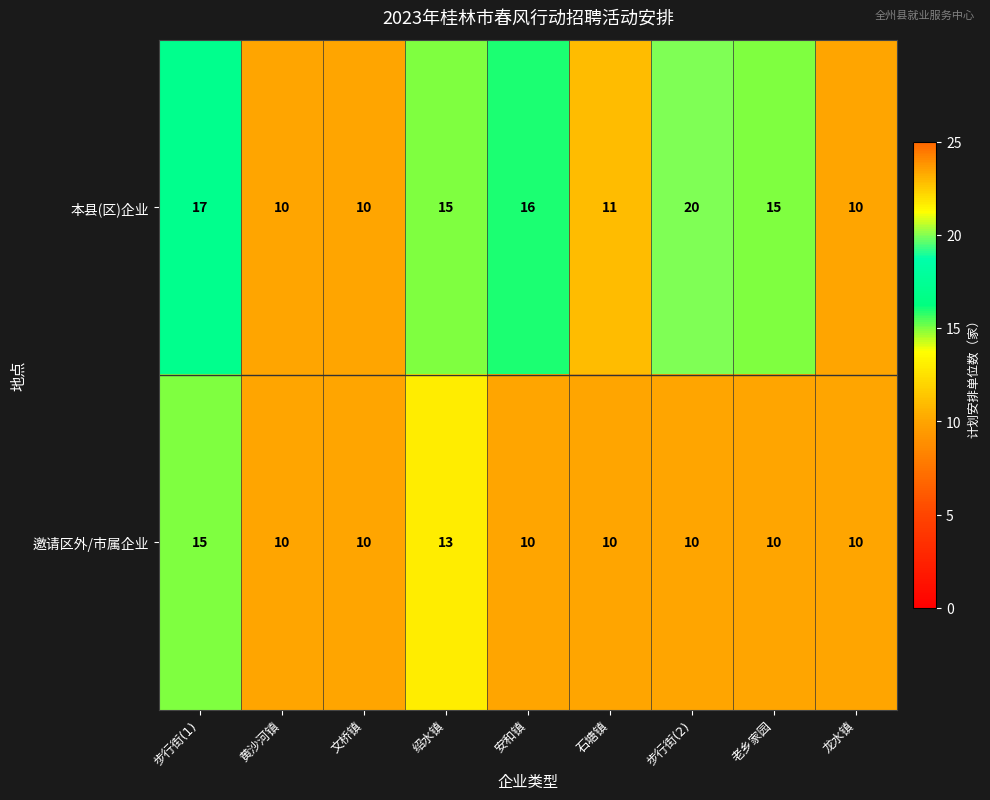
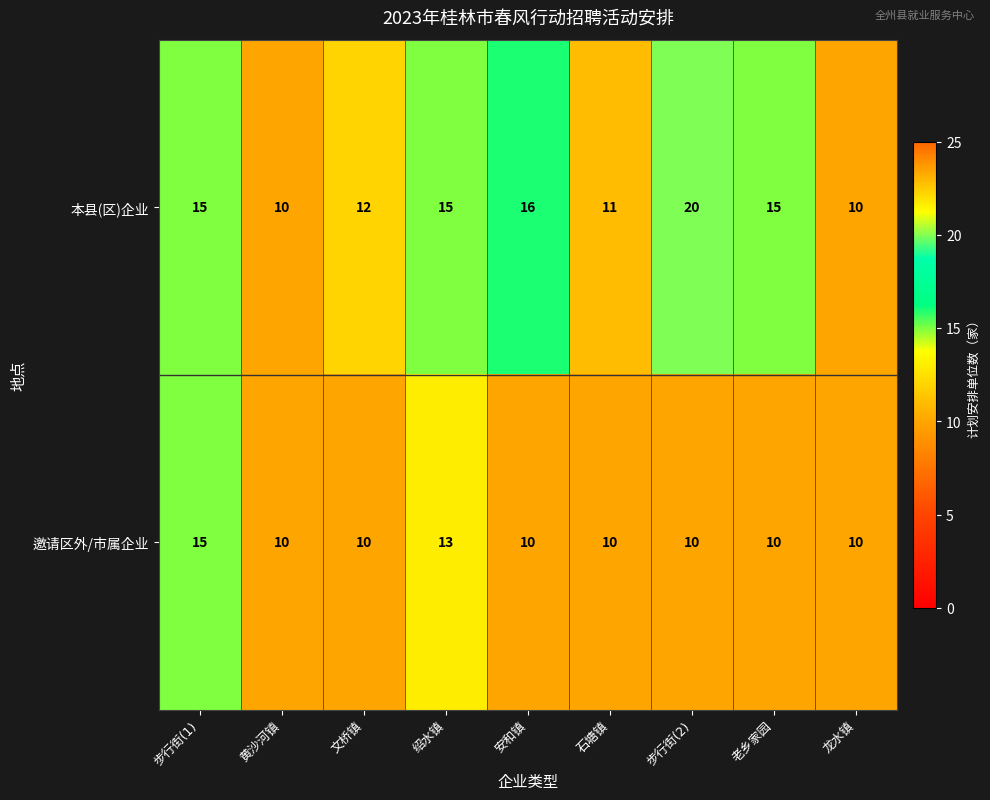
本县(区)企业, 步行街(1): 17 -> 15
本县(区)企业, 文桥镇: 10 -> 12
